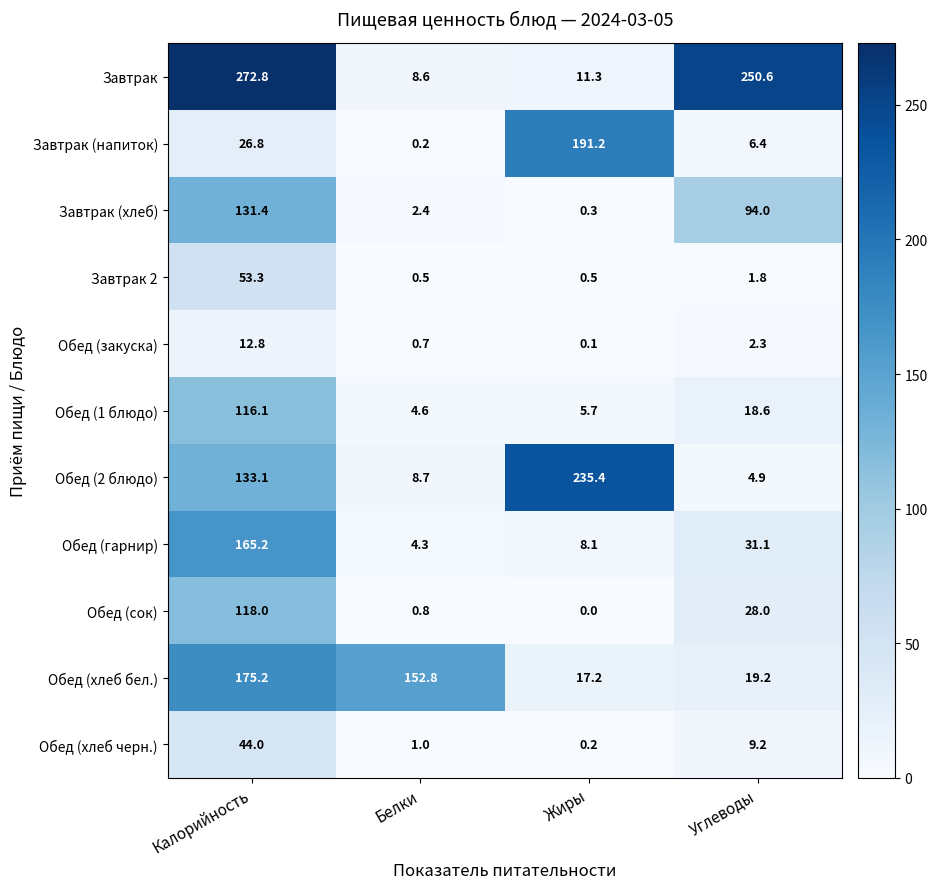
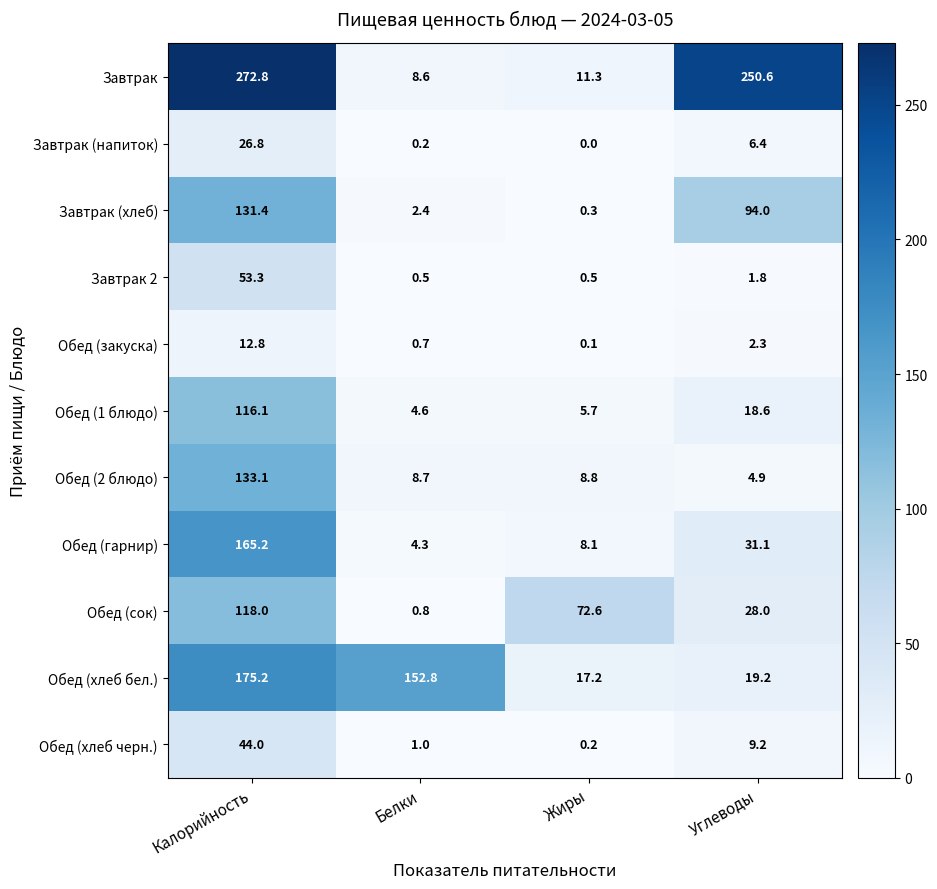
Завтрак (напиток), Жиры: 191.2 -> 0.0
Обед (2 блюдо), Жиры: 235.4 -> 8.8
Обед (сок), Жиры: 0.0 -> 72.6
